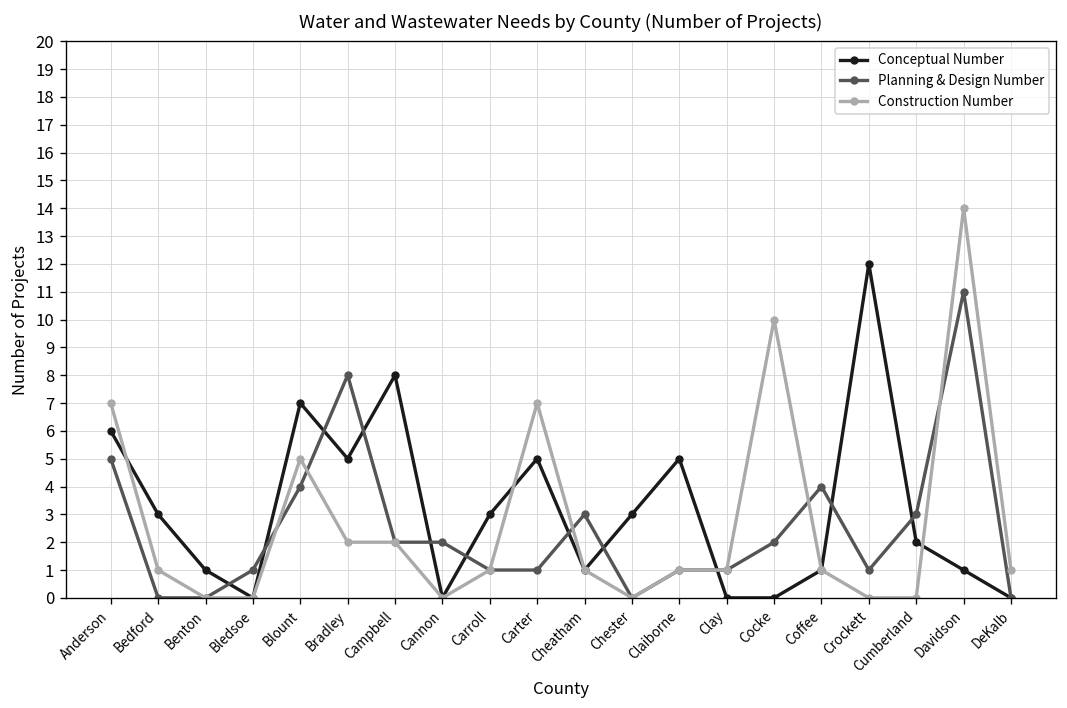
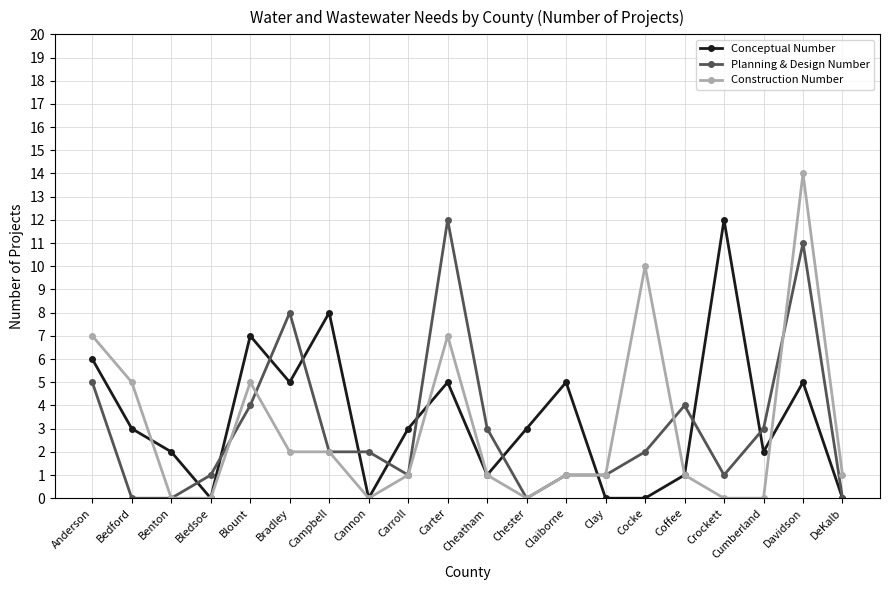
Construction Number, Bedford: 1 -> 5
Conceptual Number, Benton: 1 -> 2
Planning & Design Number, Carter: 1 -> 12
Conceptual Number, Davidson: 1 -> 5
